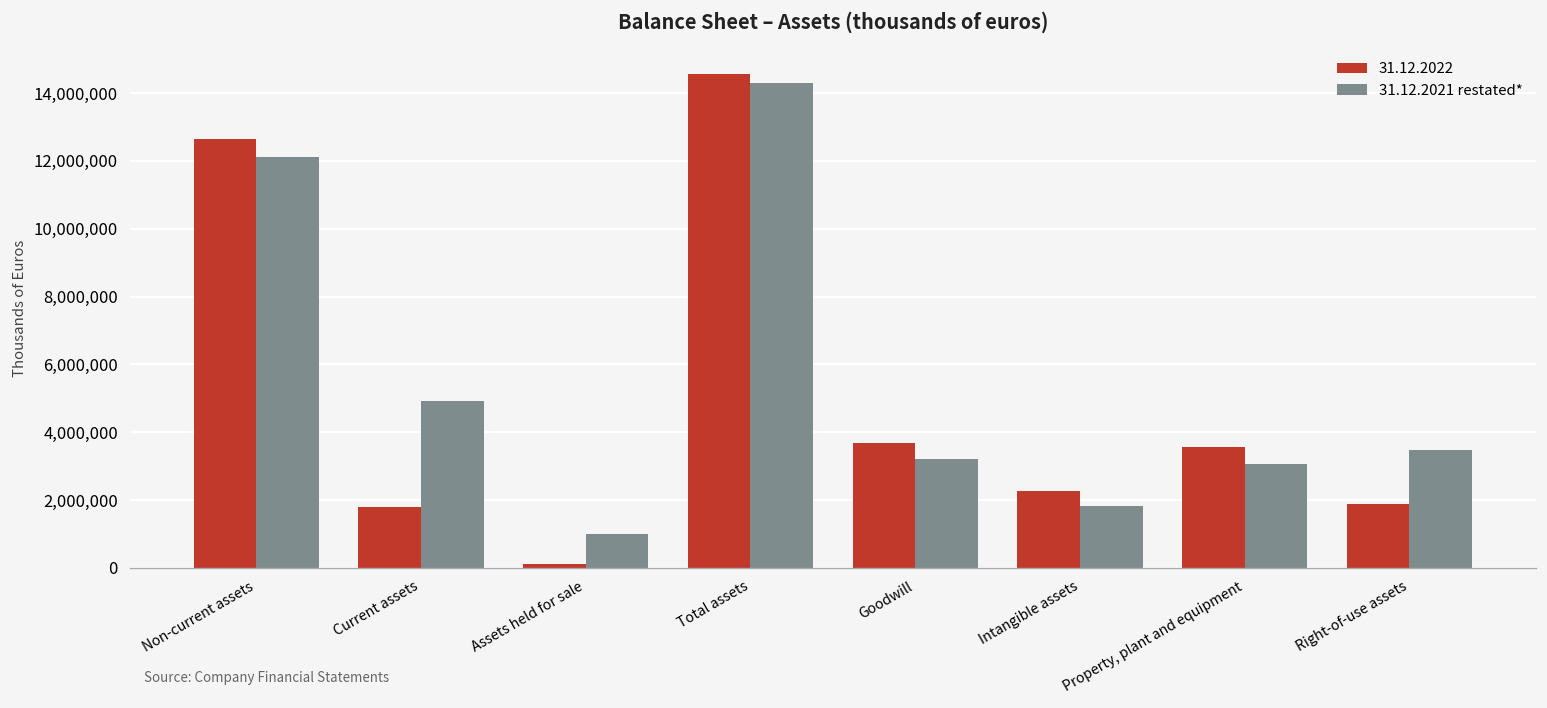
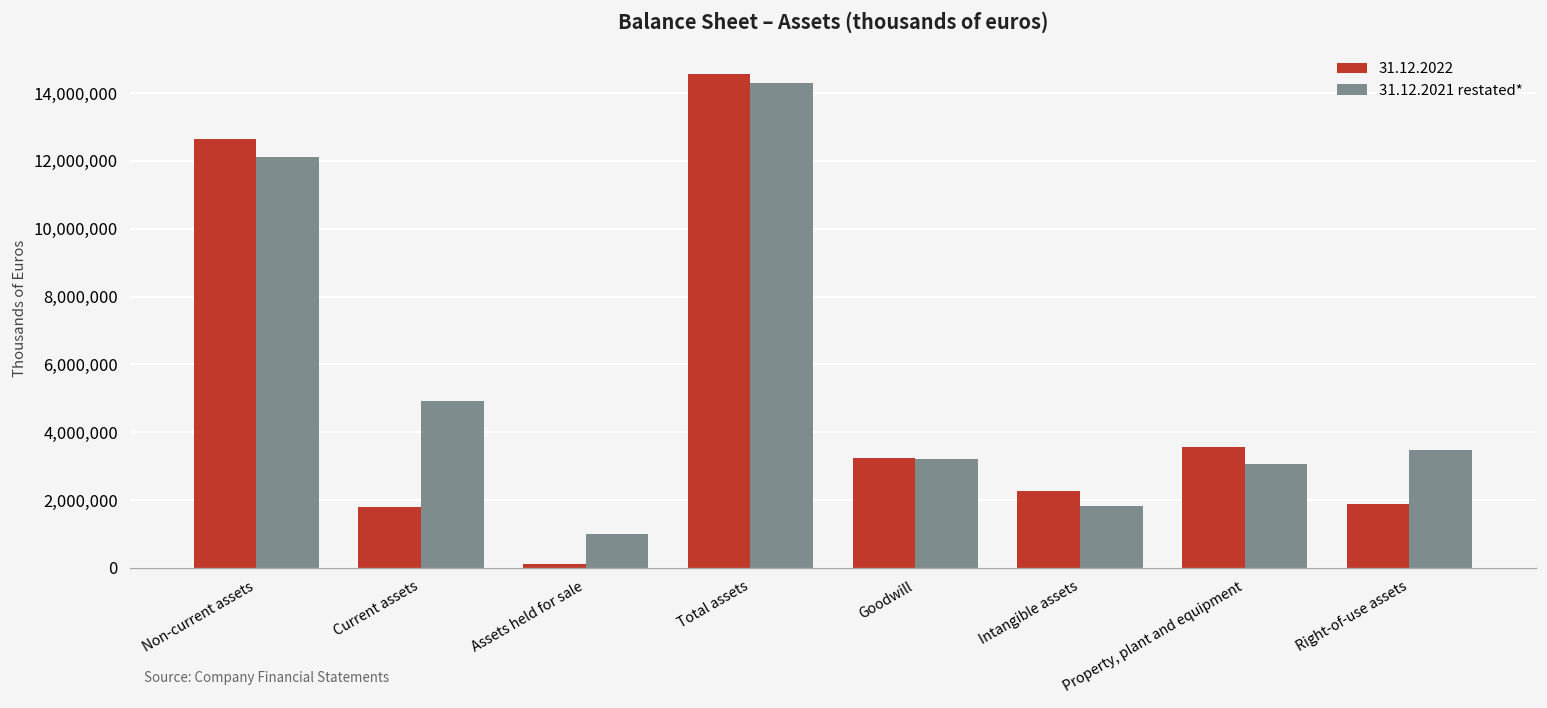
31.12.2022, Goodwill: 3,700,000 -> 3,200,000
